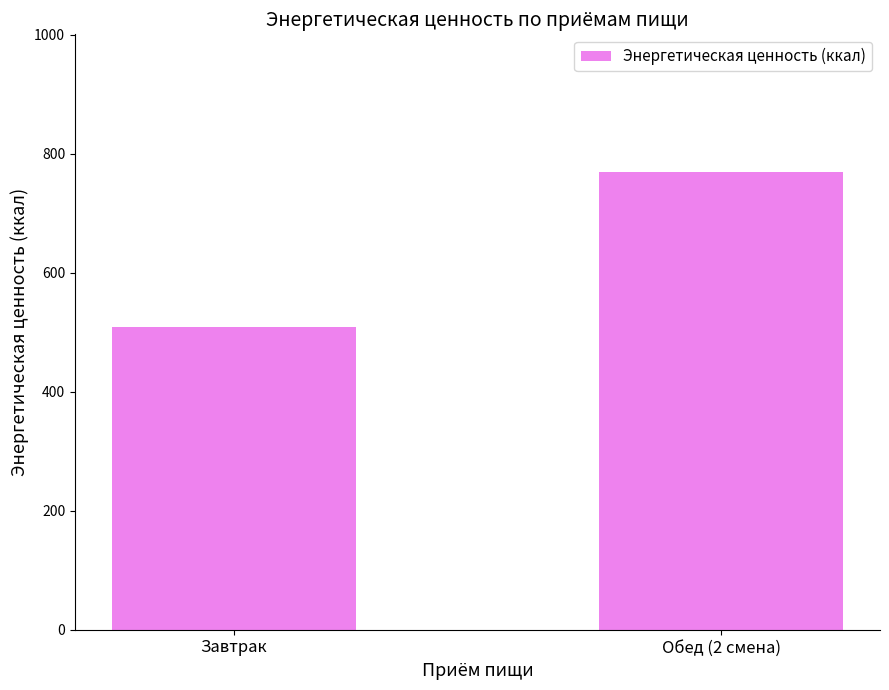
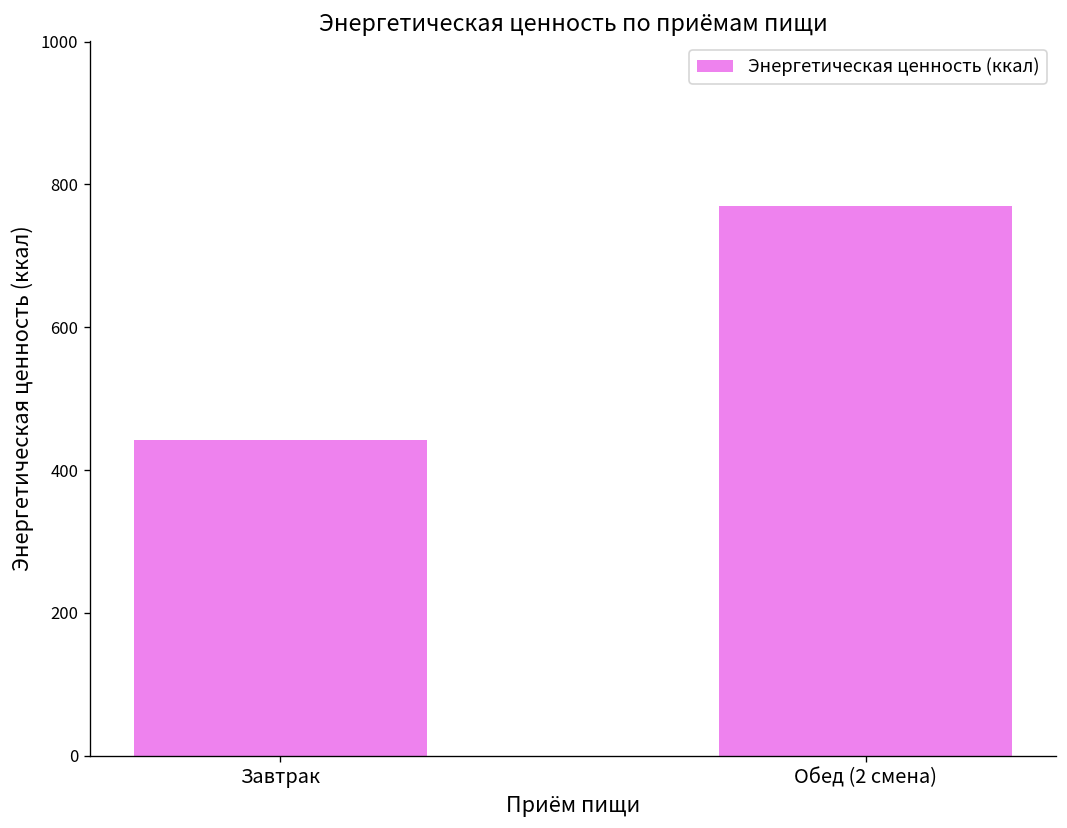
Завтрак: 510 -> 440
